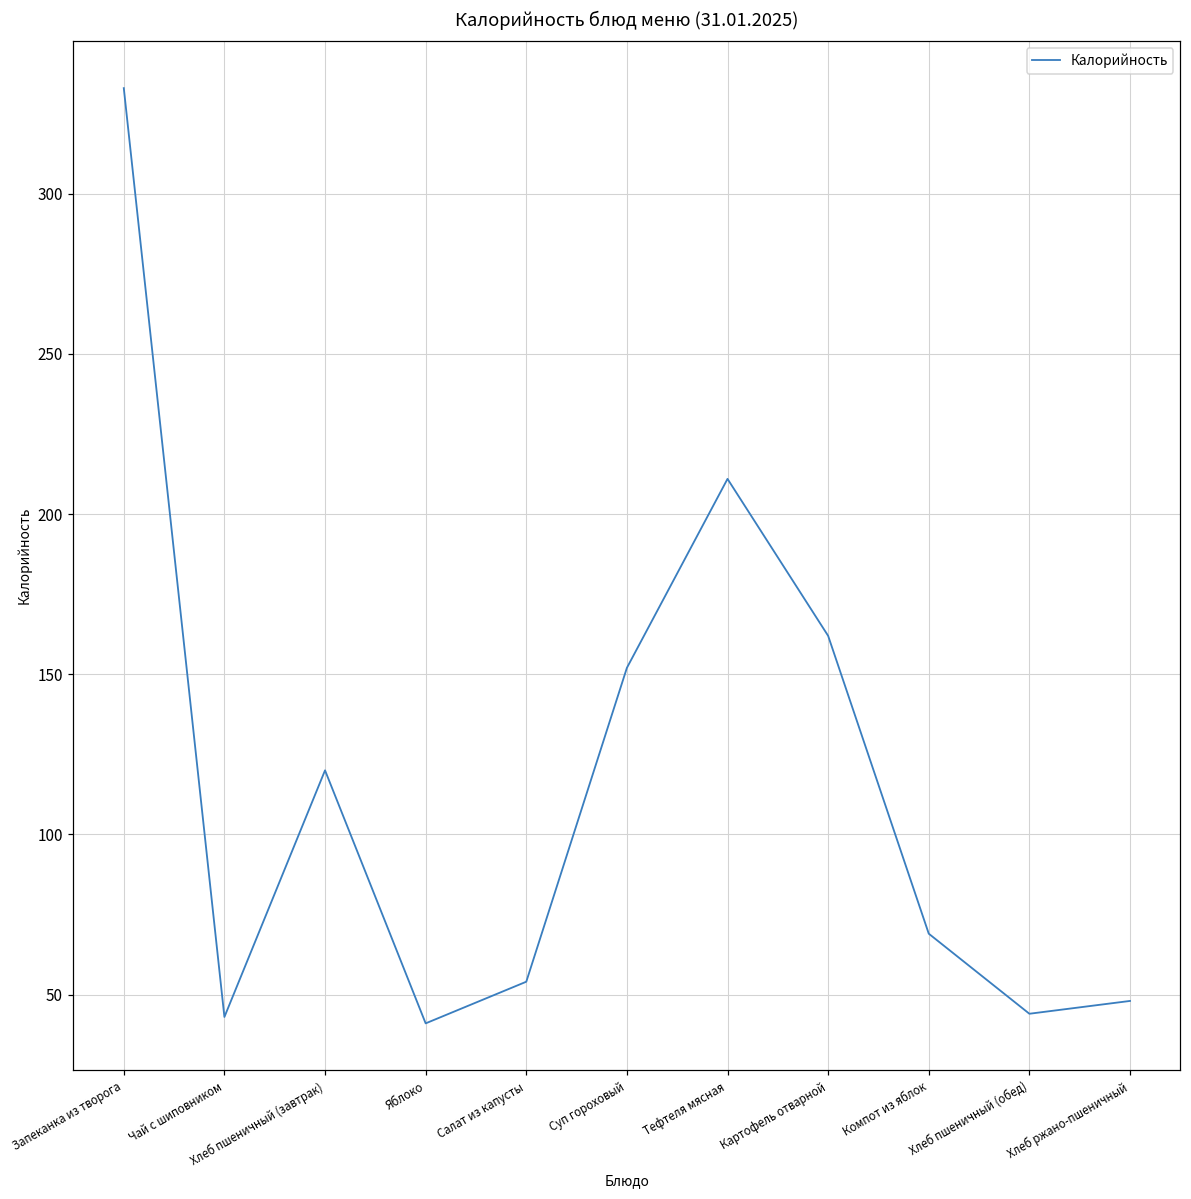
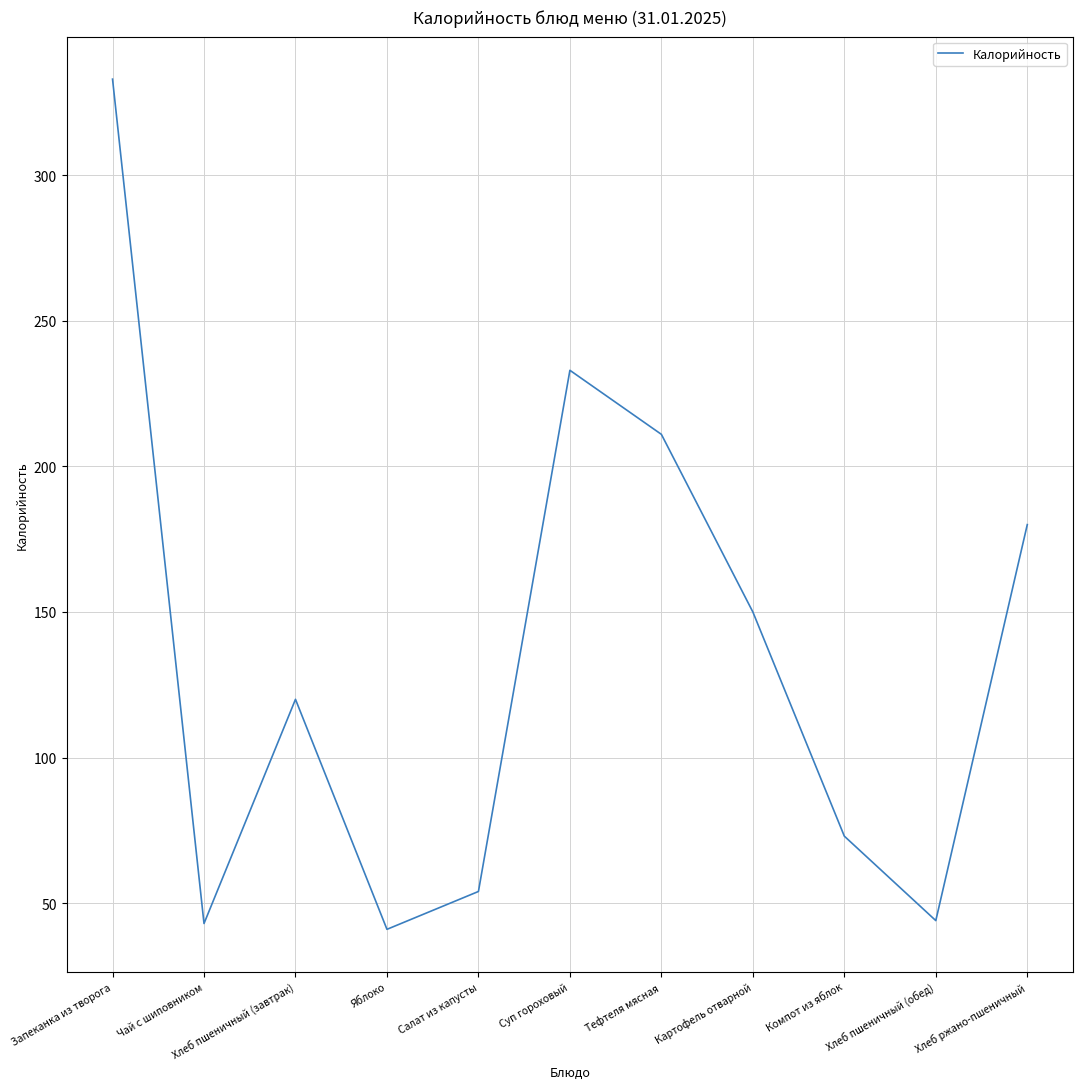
Суп гороховый: 152 -> 233
Картофель отварной: 162 -> 150
Компот из яблок: 69 -> 73
Хлеб ржано-пшеничный: 48 -> 180
